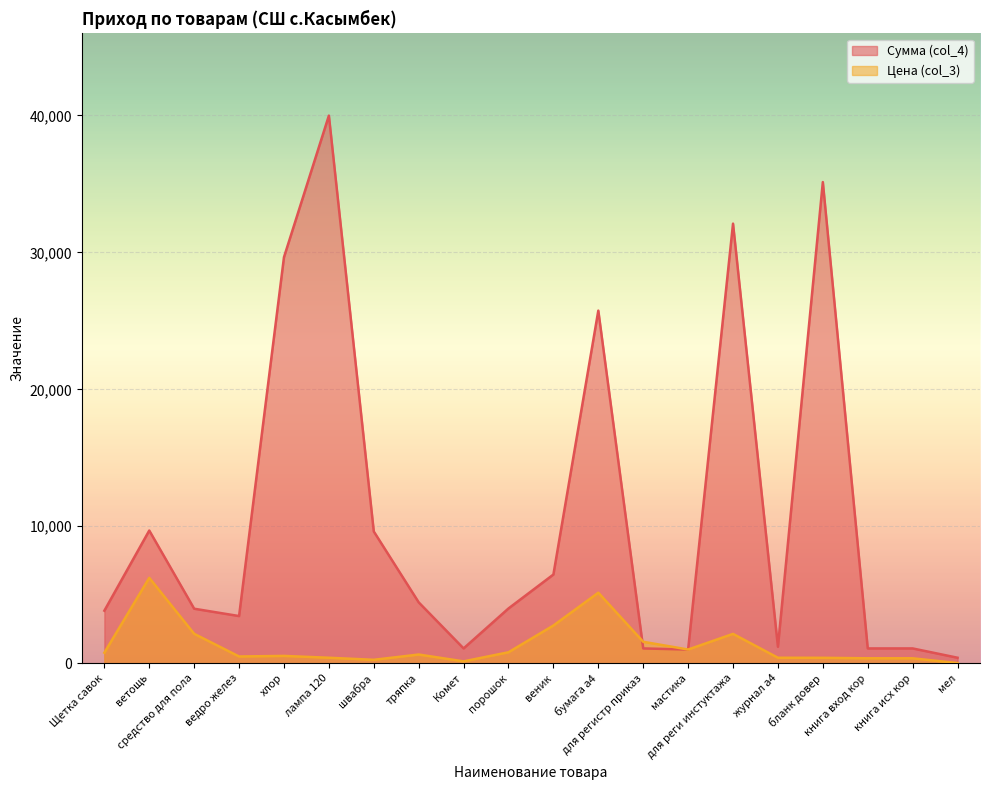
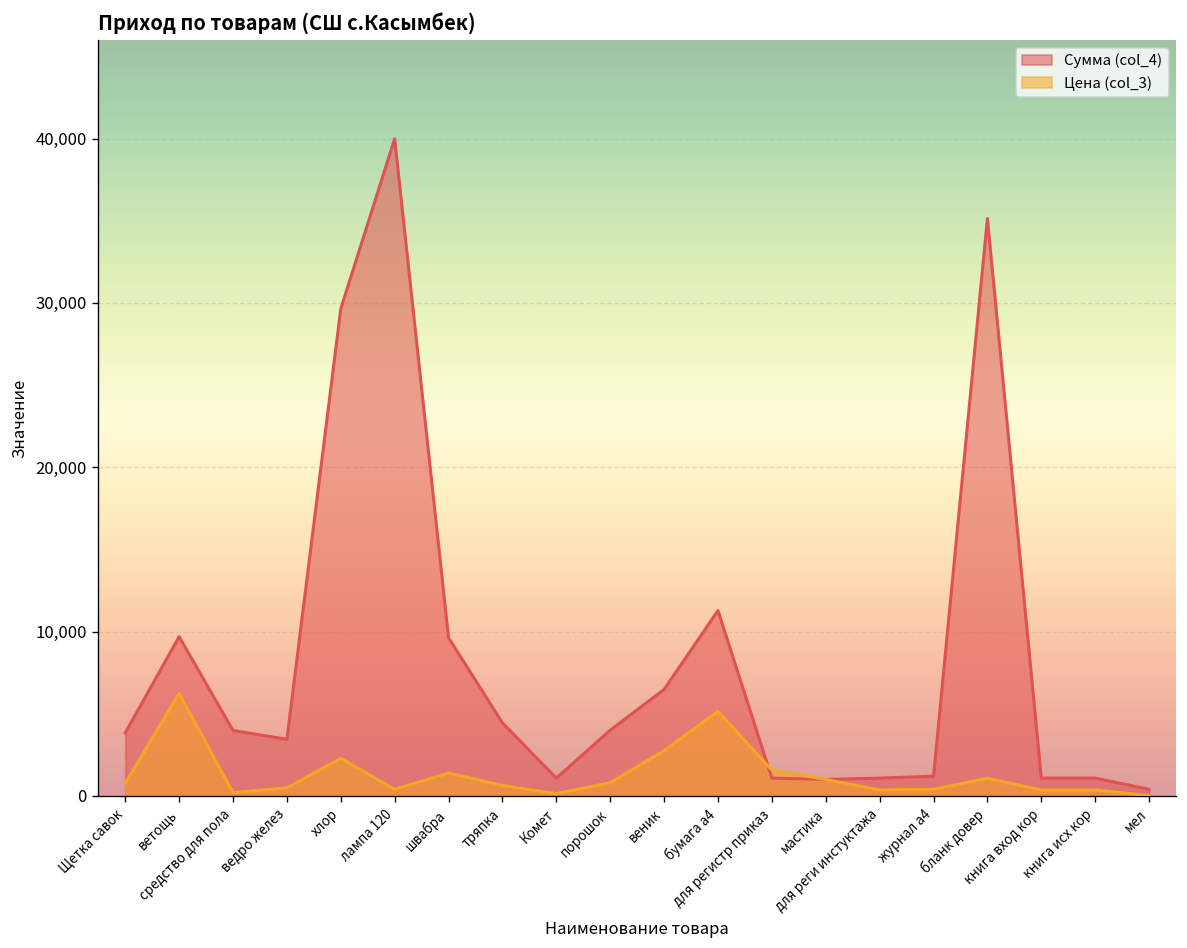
Цена (col_3), средство для пола: 2,100 -> 200
Цена (col_3), хлор: 500 -> 2,300
Цена (col_3), швабра: 300 -> 1,400
Сумма (col_4), бумага а4: 25,800 -> 11,300
Сумма (col_4), для реги инстуктажа: 32,100 -> 1,100
Цена (col_3), для реги инстуктажа: 2,100 -> 400
Цена (col_3), бланк довер: 400 -> 1,100
